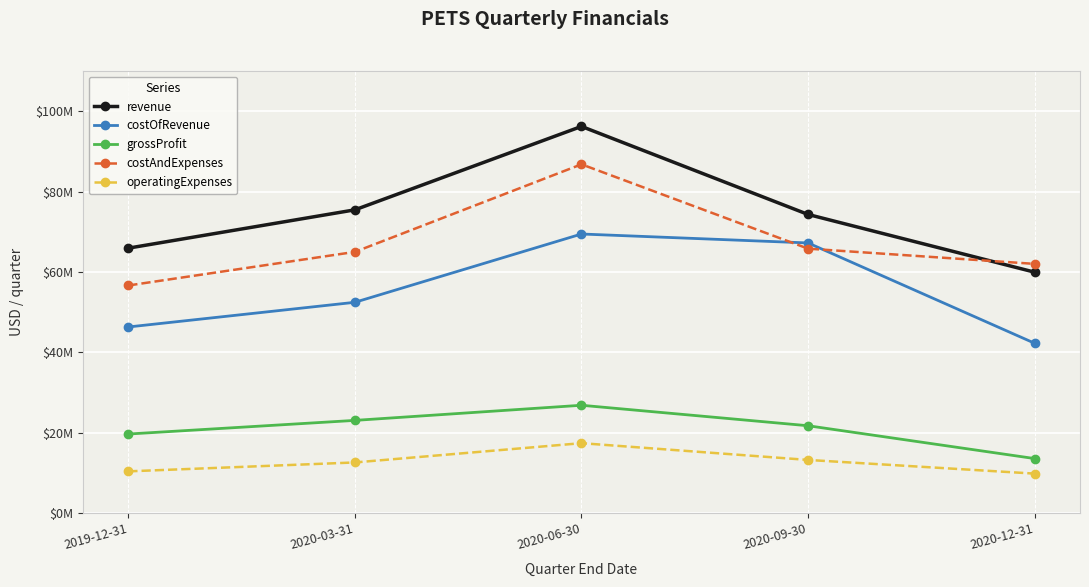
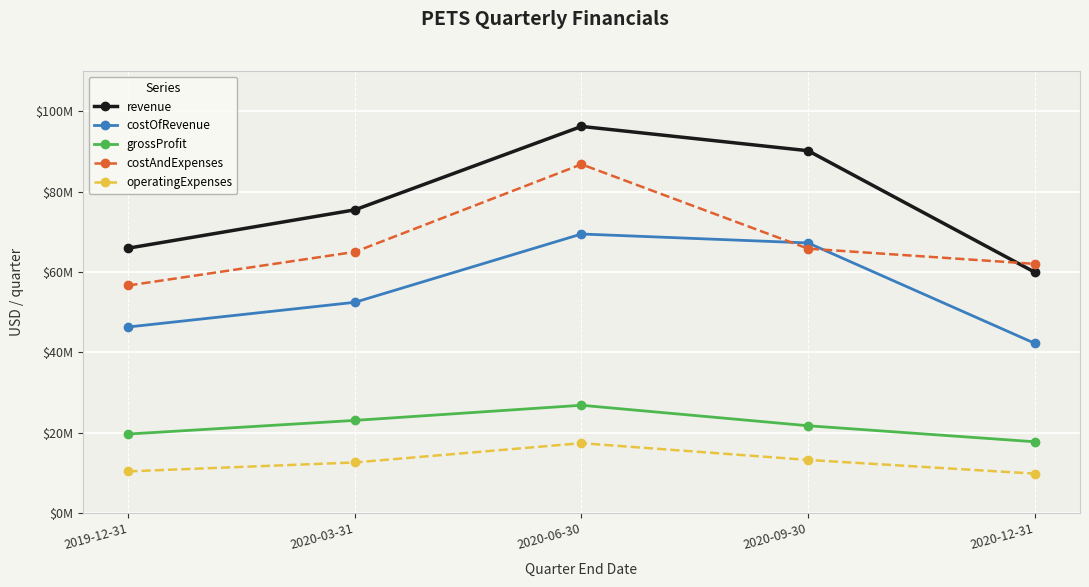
revenue, 2020-09-30: $74000000 -> $90000000
grossProfit, 2020-12-31: $14000000 -> $18000000
